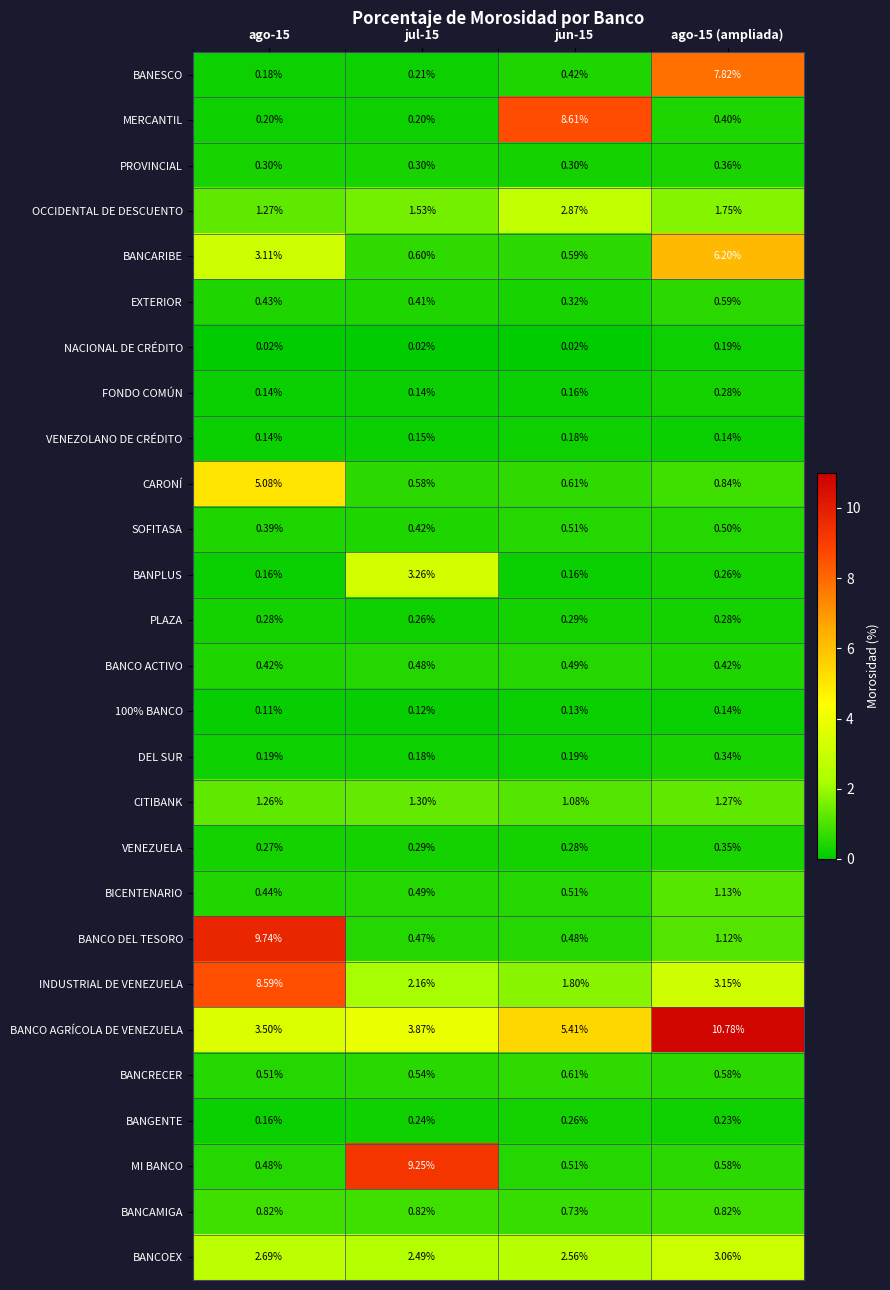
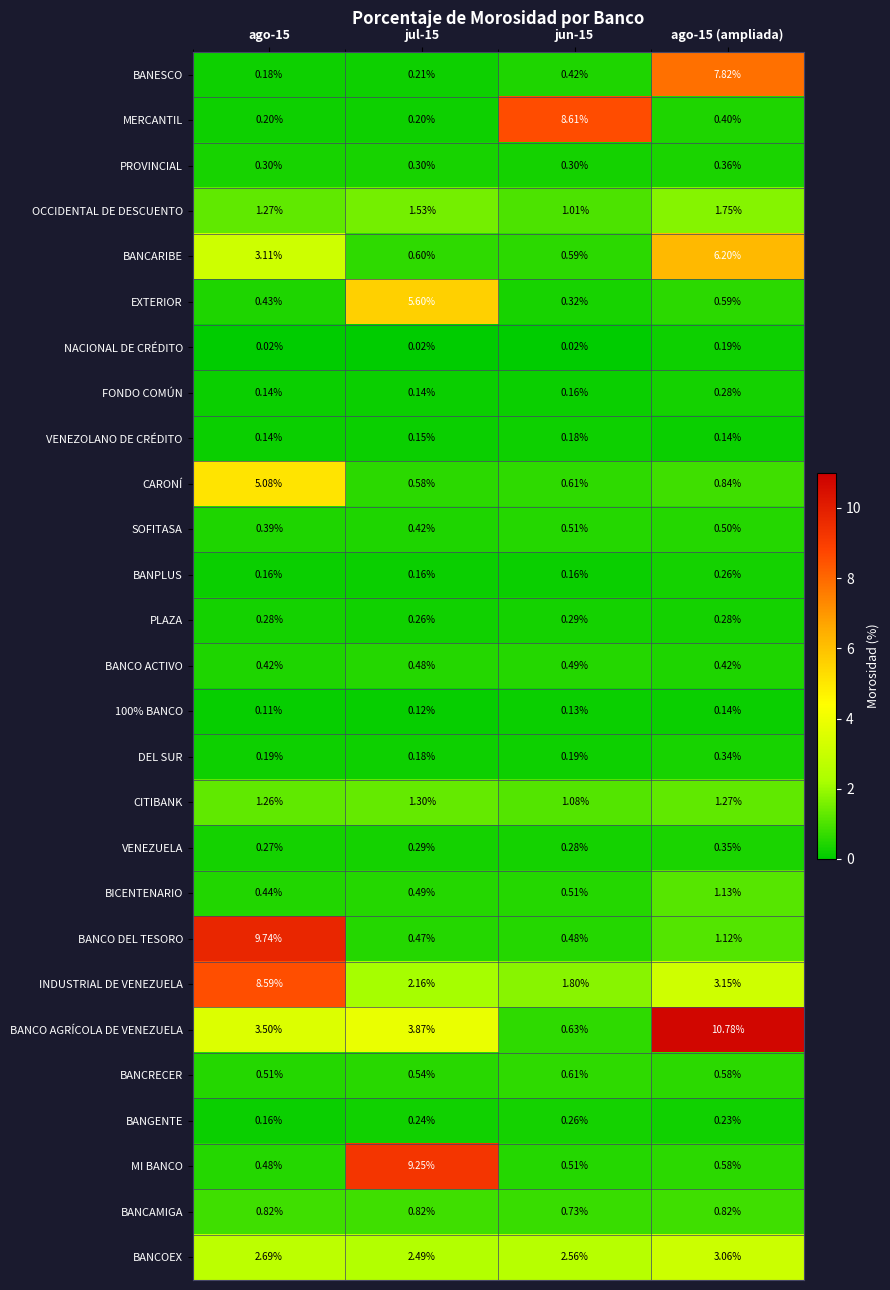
OCCIDENTAL DE DESCUENTO, jun-15: 2.87% -> 1.01%
EXTERIOR, jul-15: 0.41% -> 5.60%
BANPLUS, jul-15: 3.26% -> 0.16%
BANCO AGRÍCOLA DE VENEZUELA, jun-15: 5.41% -> 0.63%
